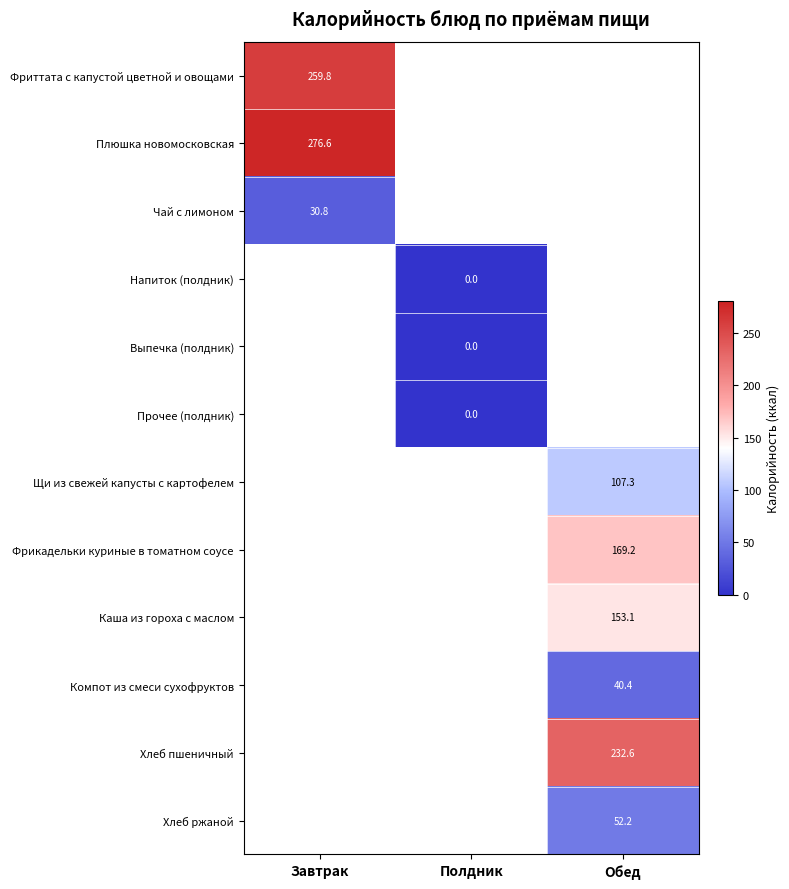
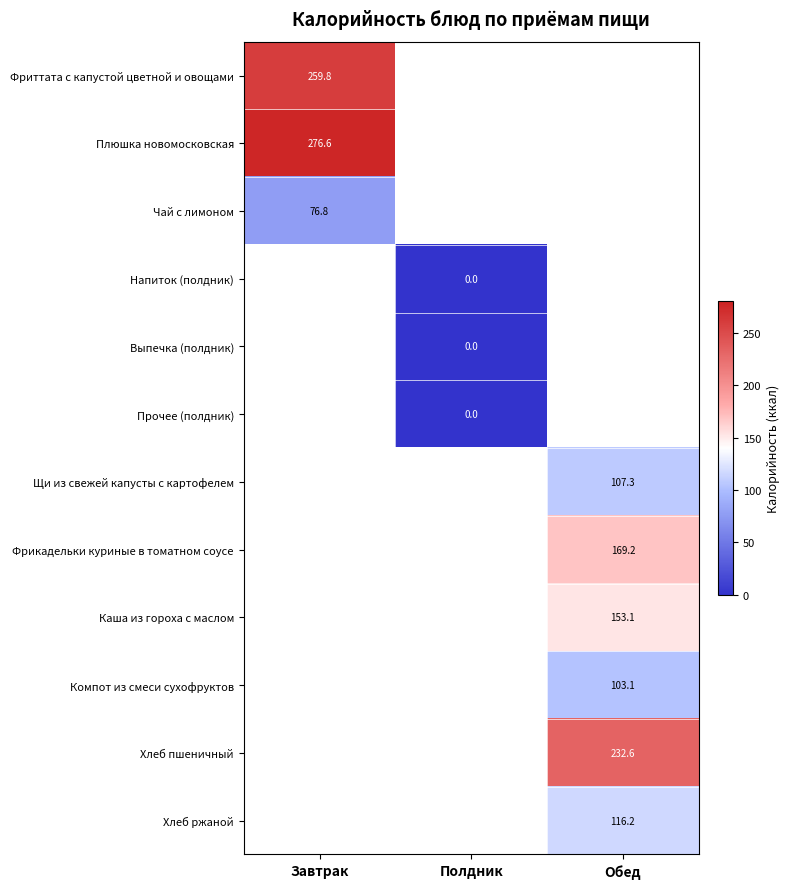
Чай с лимоном, Завтрак: 30.8 -> 76.8
Компот из смеси сухофруктов, Обед: 40.4 -> 103.1
Хлеб ржаной, Обед: 52.2 -> 116.2
